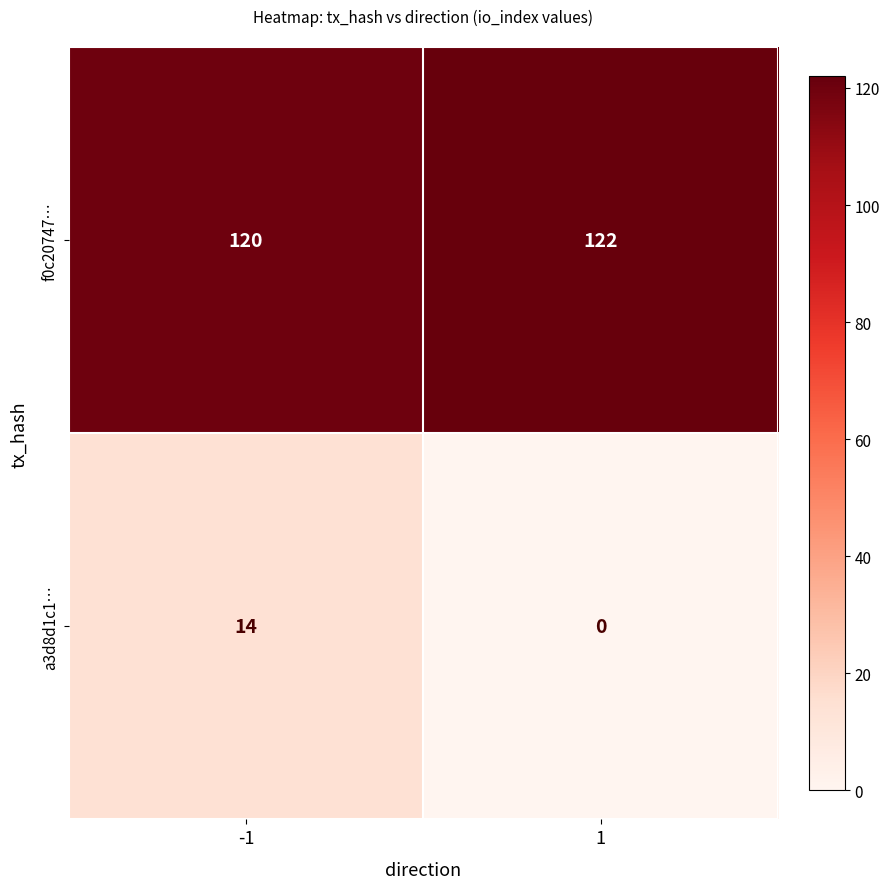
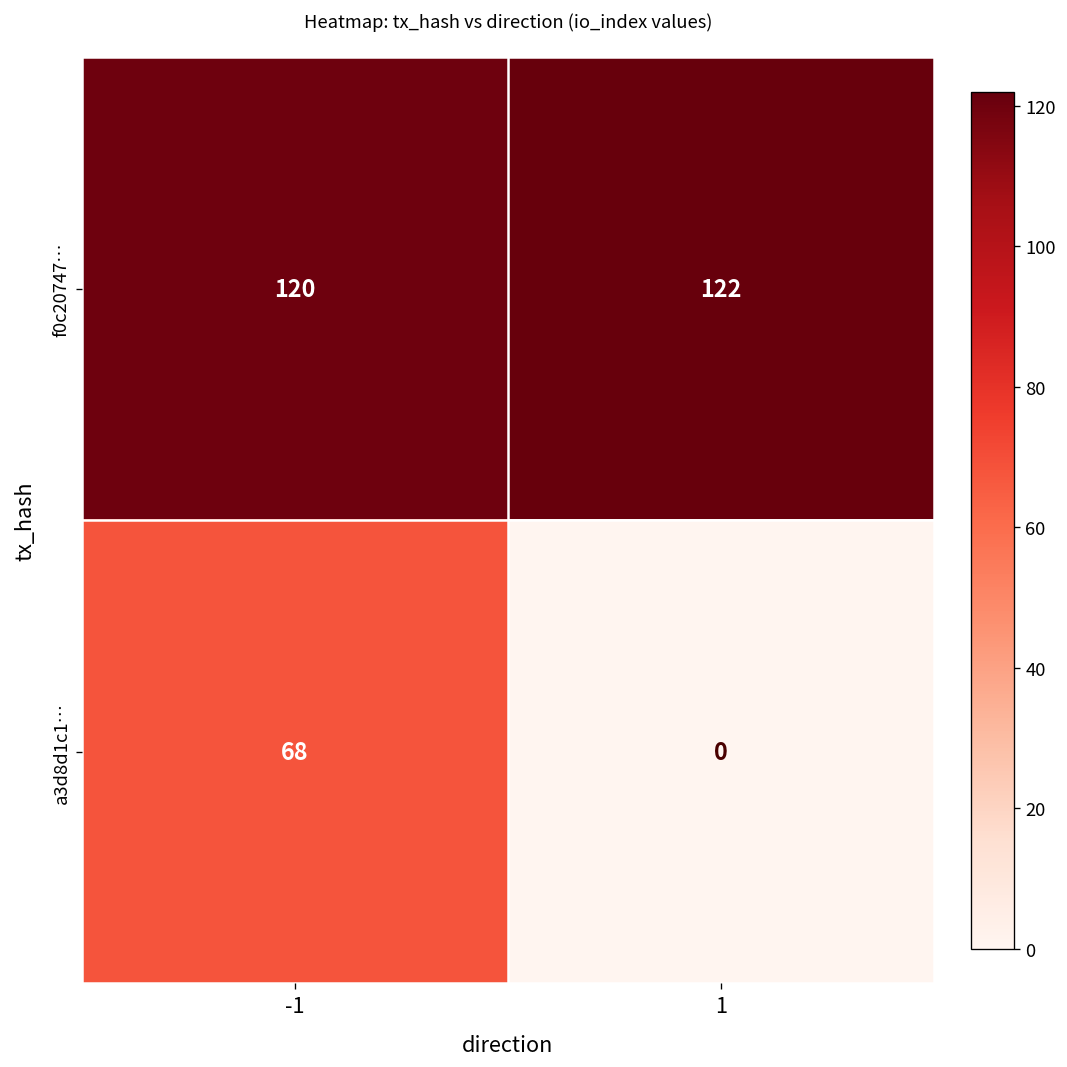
a3d8d1c1…, -1: 14 -> 68
